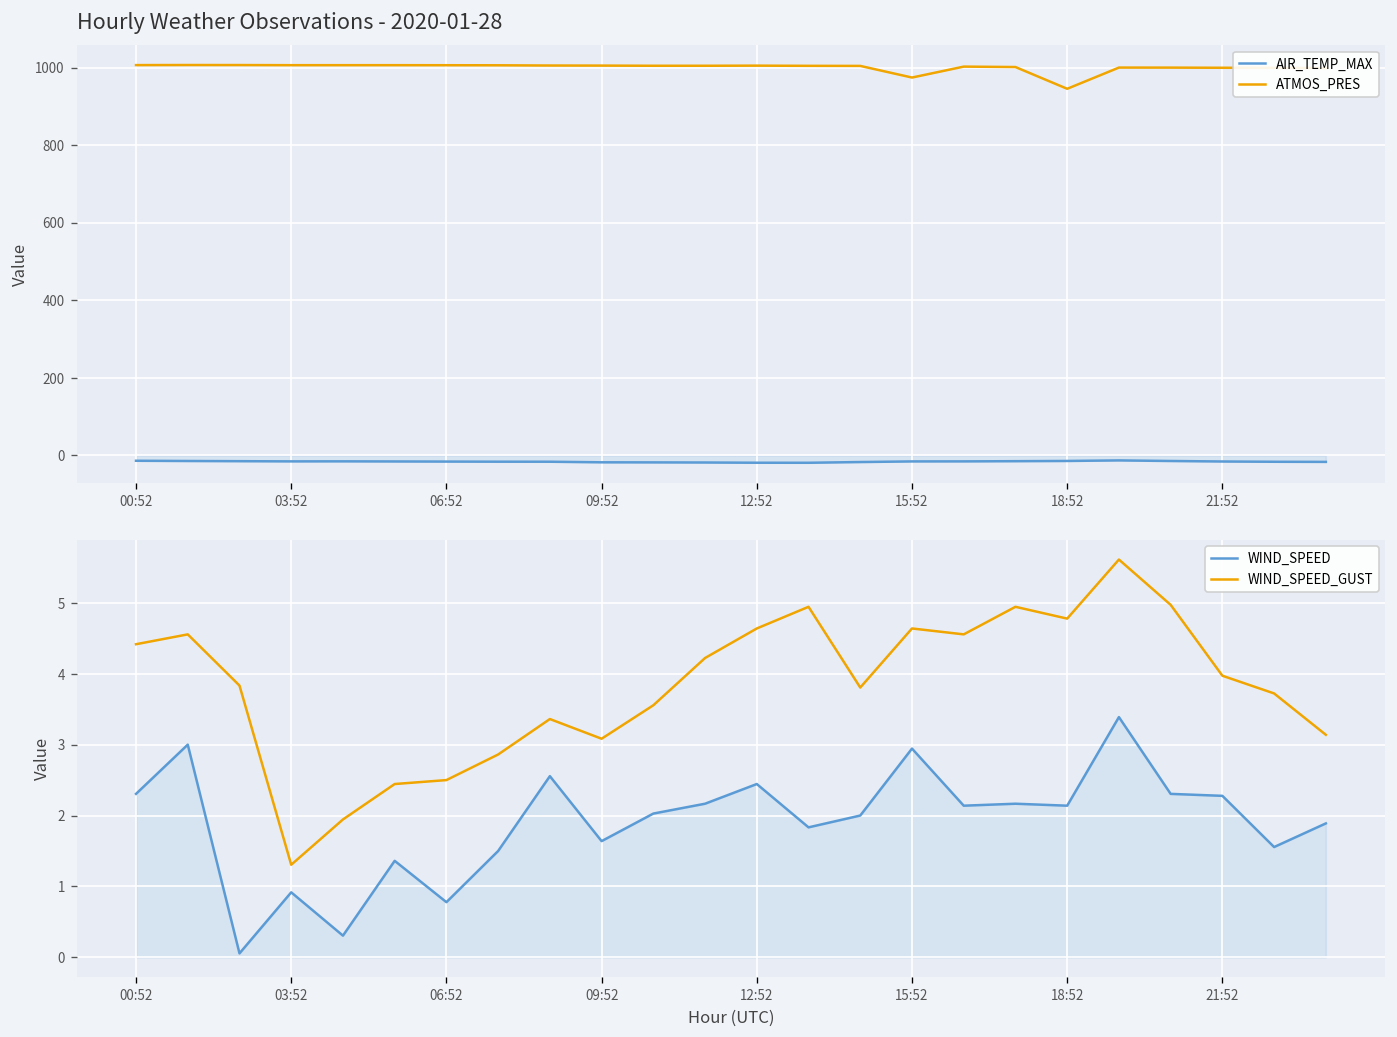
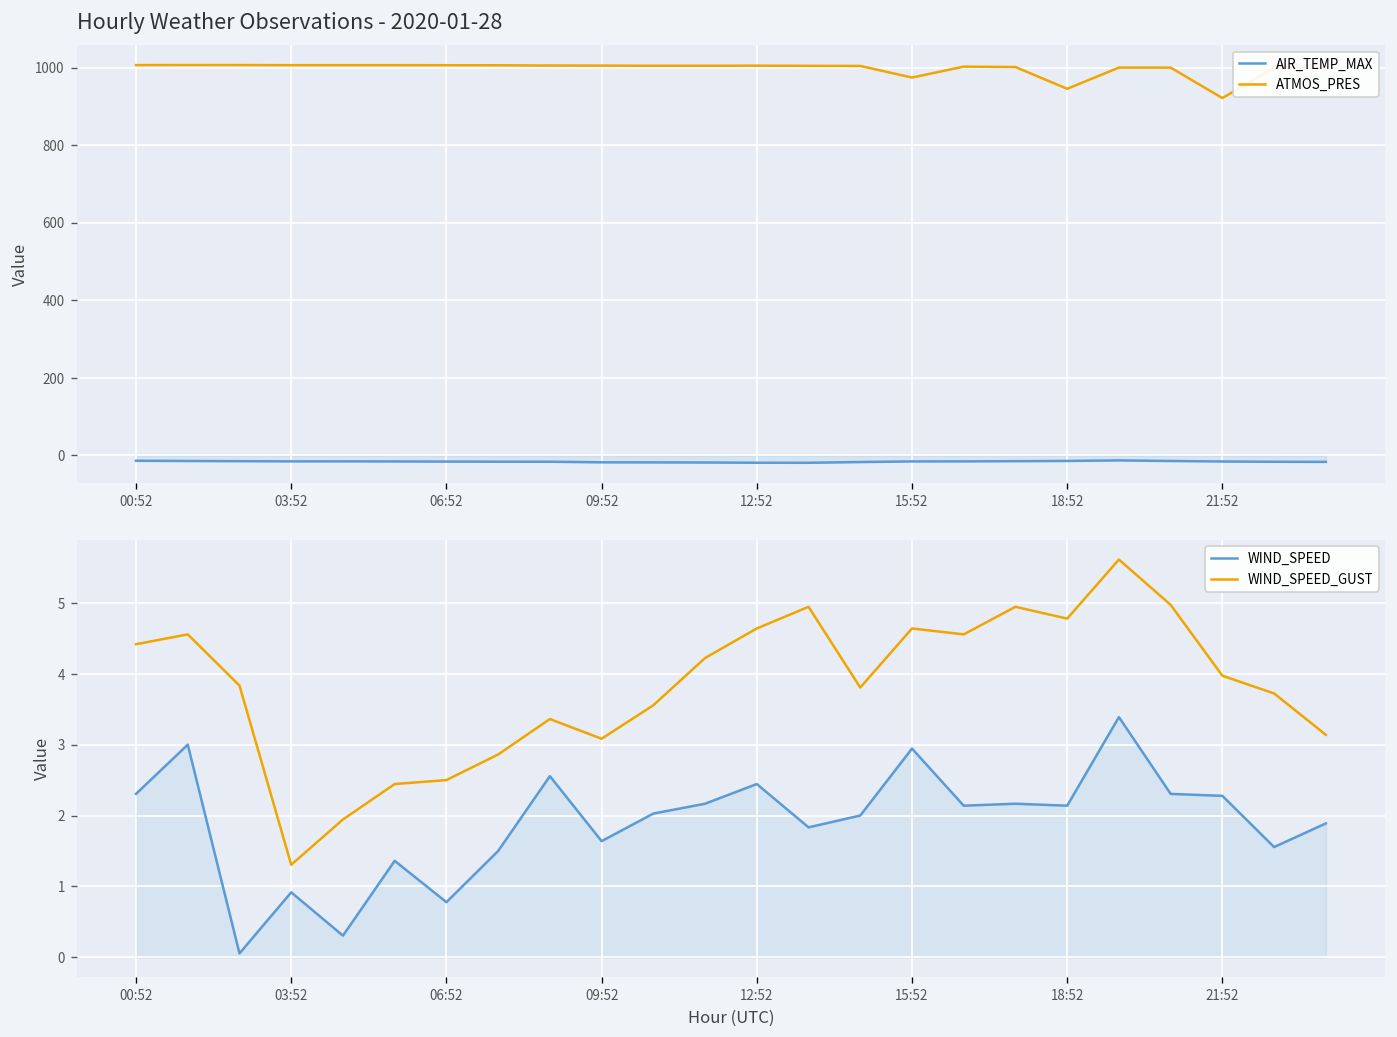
Hourly Weather Observations - 2020-01-28, ATMOS_PRES, 21:52: 1000 -> 920
